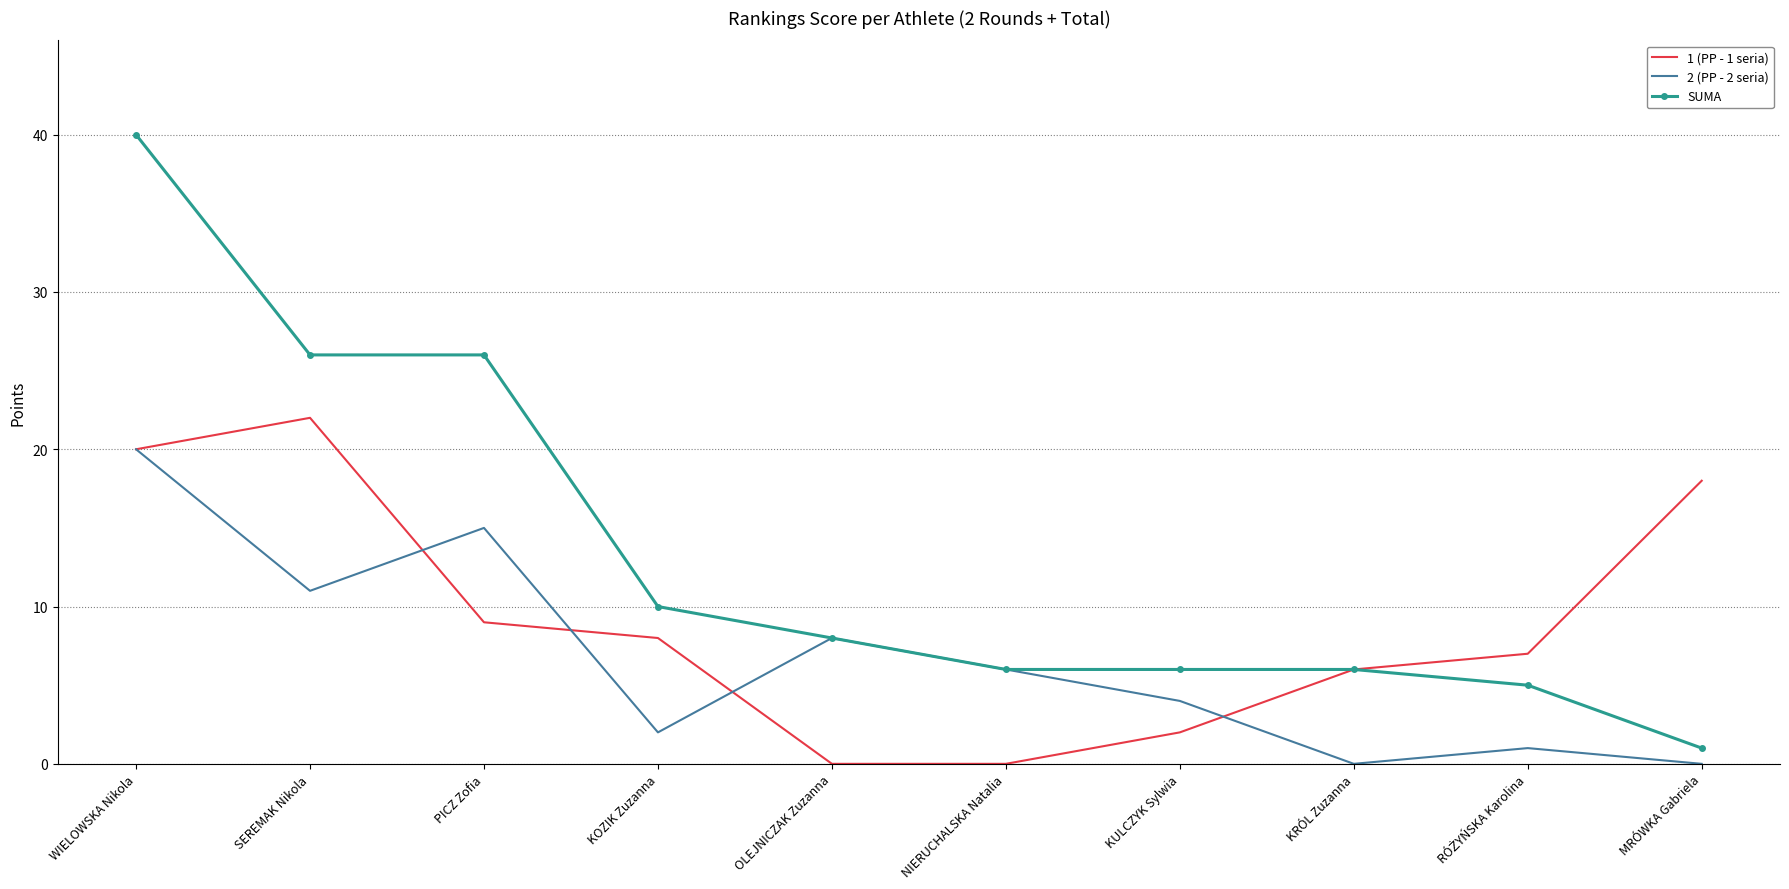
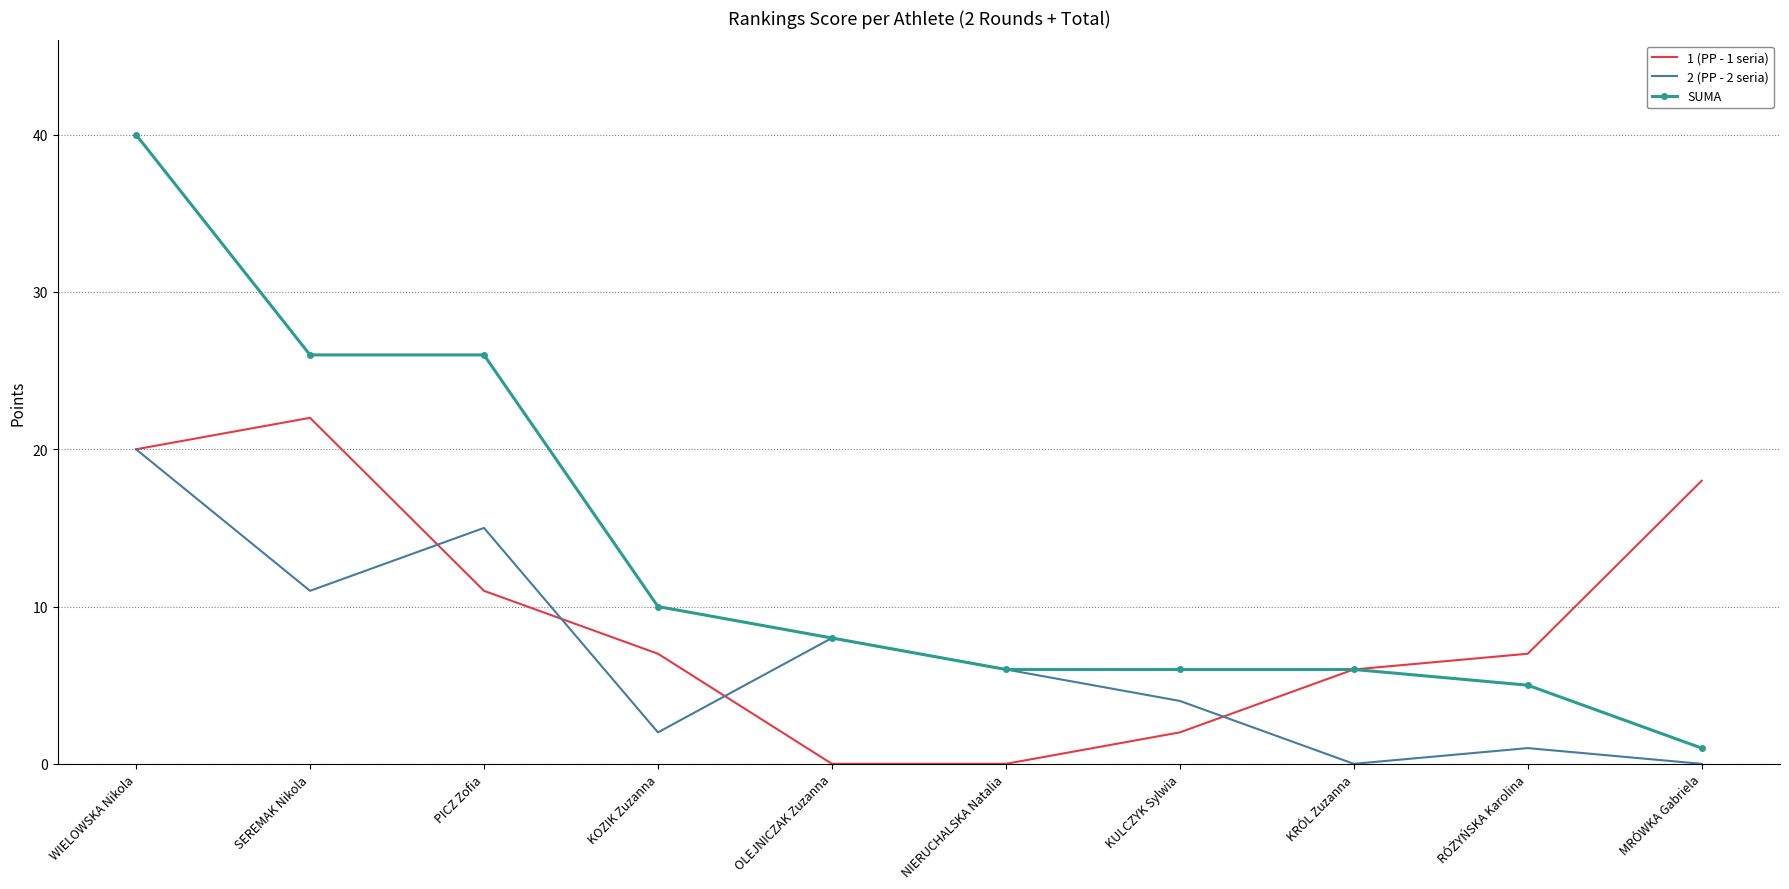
1 (PP - 1 seria), PICZ Zofia: 9 -> 11
1 (PP - 1 seria), KOZIK Zuzanna: 8 -> 7
